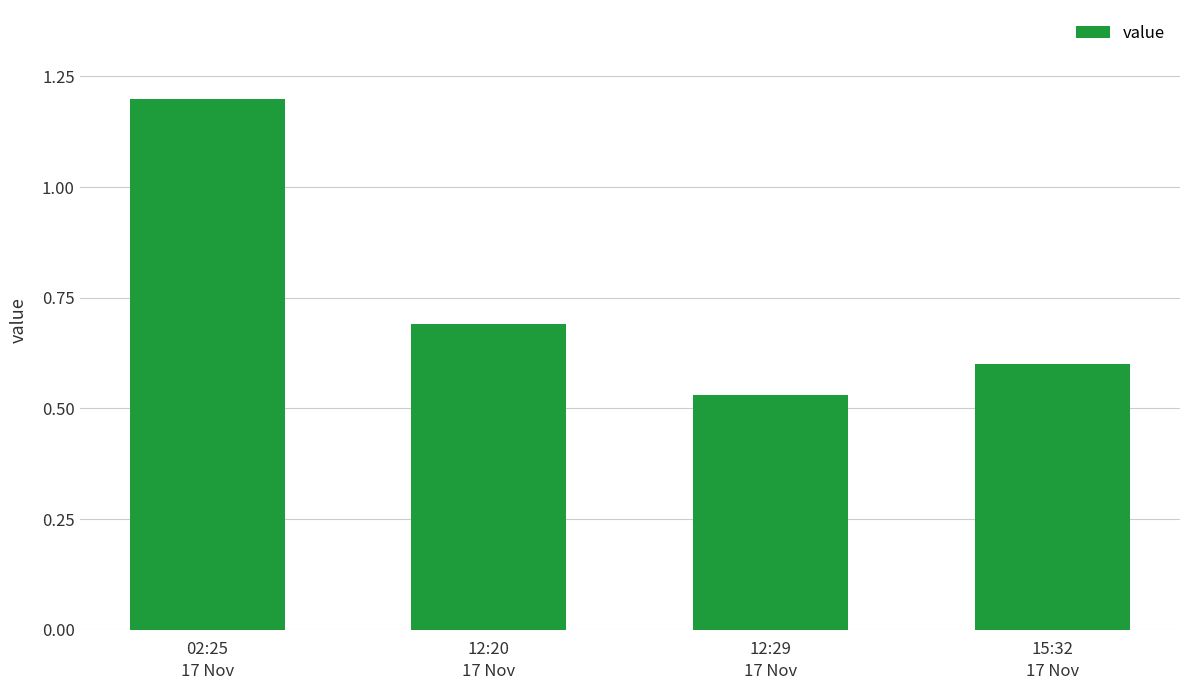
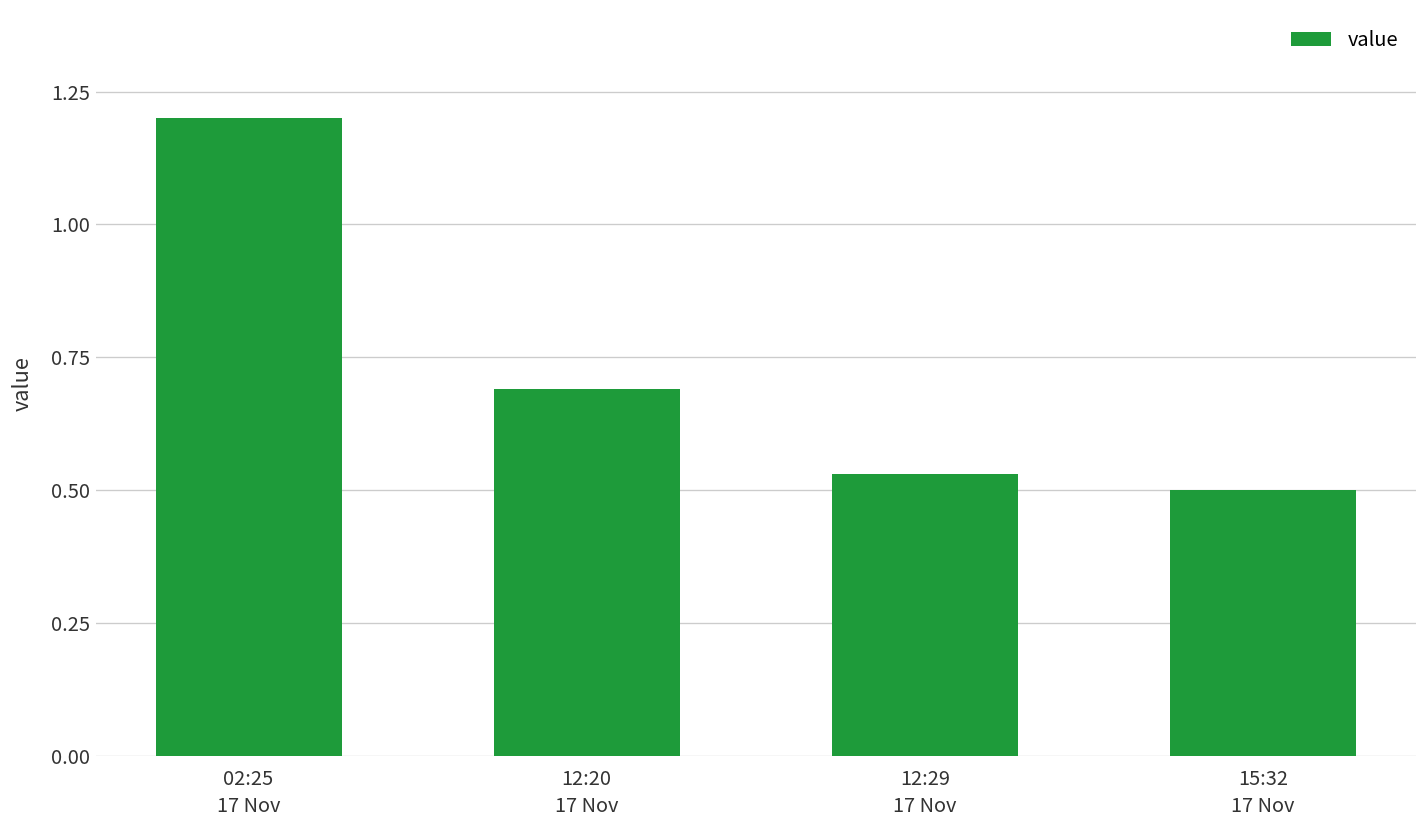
15:32 17 Nov: 0.6 -> 0.5
